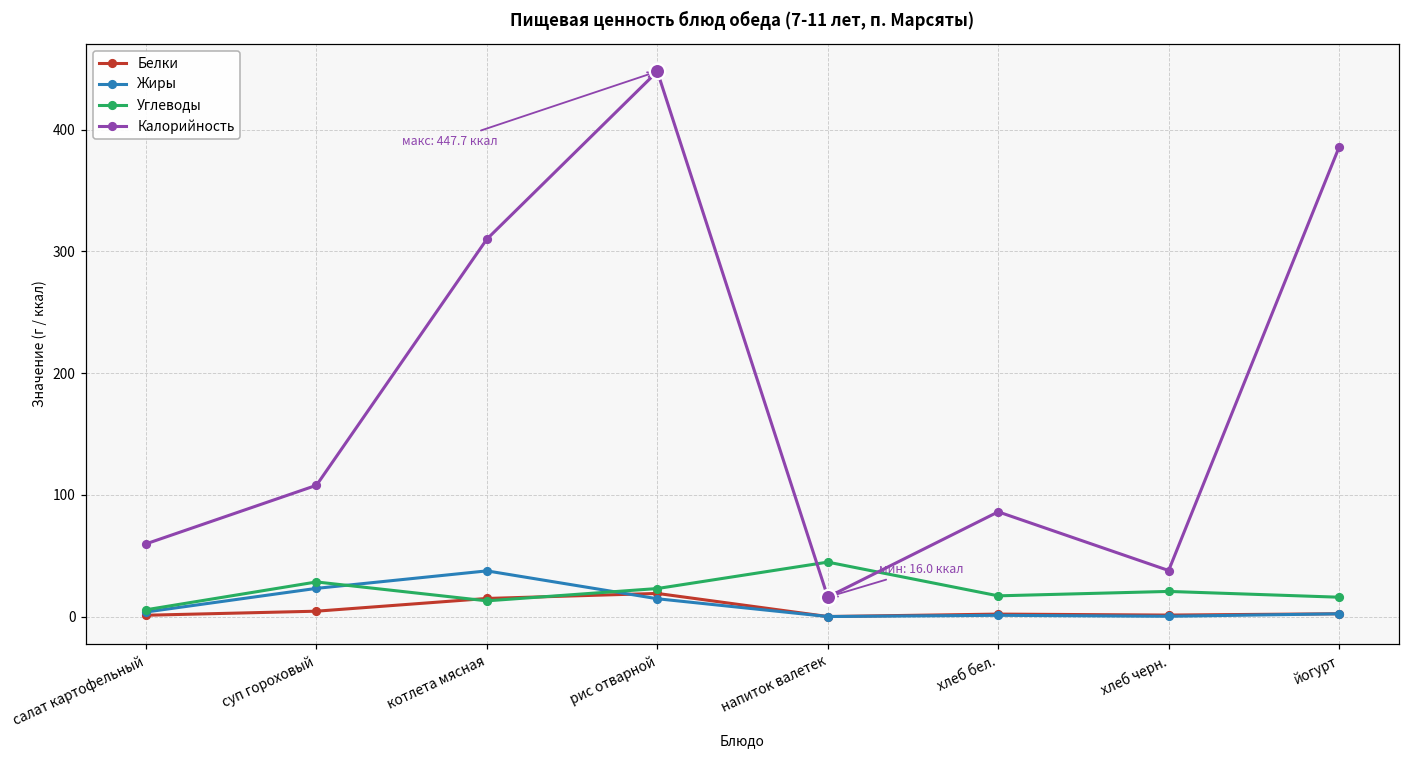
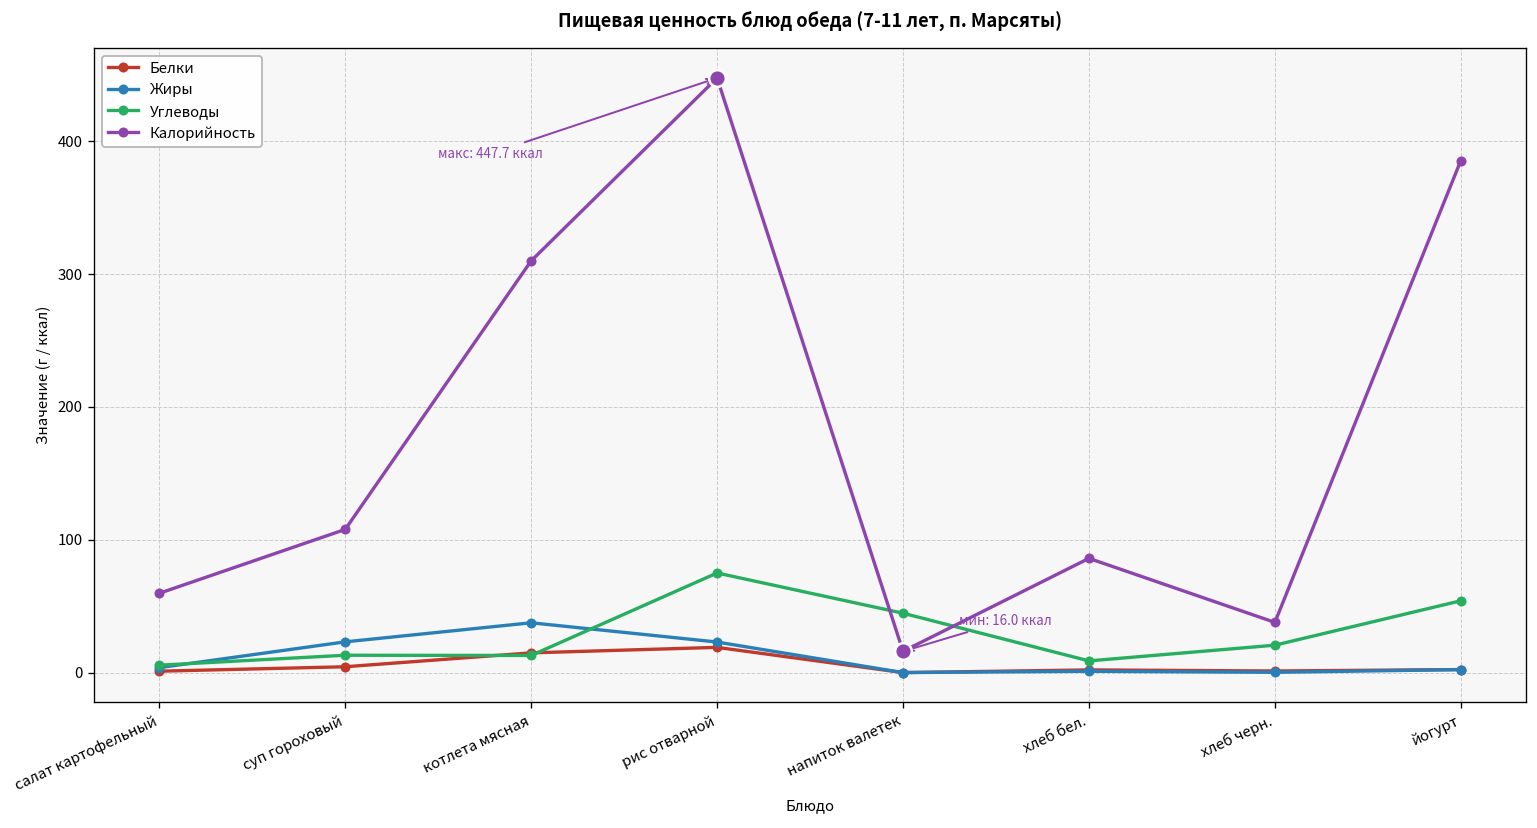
Углеводы, суп гороховый: 28 -> 13
Жиры, рис отварной: 15 -> 23
Углеводы, рис отварной: 23 -> 75
Углеводы, хлеб бел.: 17 -> 9
Углеводы, йогурт: 16 -> 54
